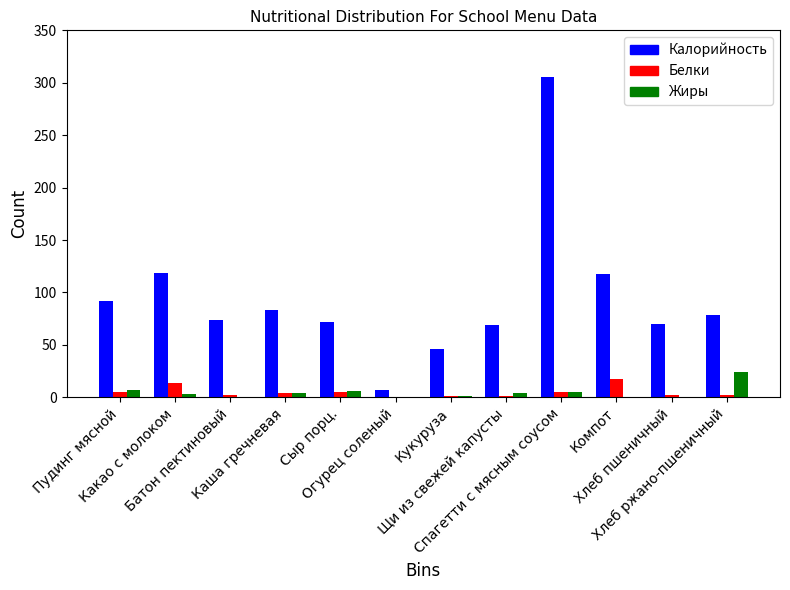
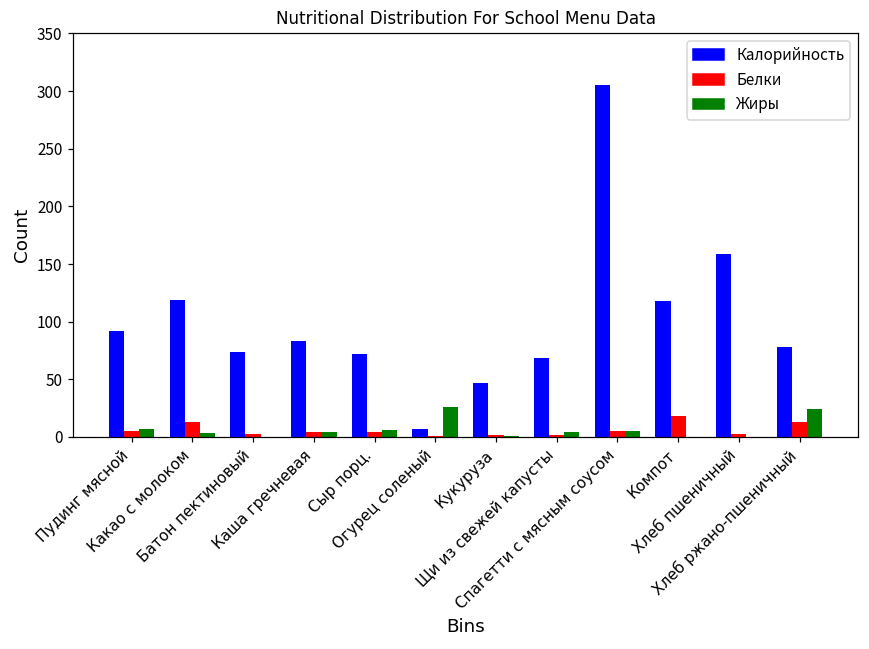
Жиры, Огурец соленый: 0 -> 26
Калорийность, Хлеб пшеничный: 70 -> 159
Белки, Хлеб ржано-пшеничный: 3 -> 13
